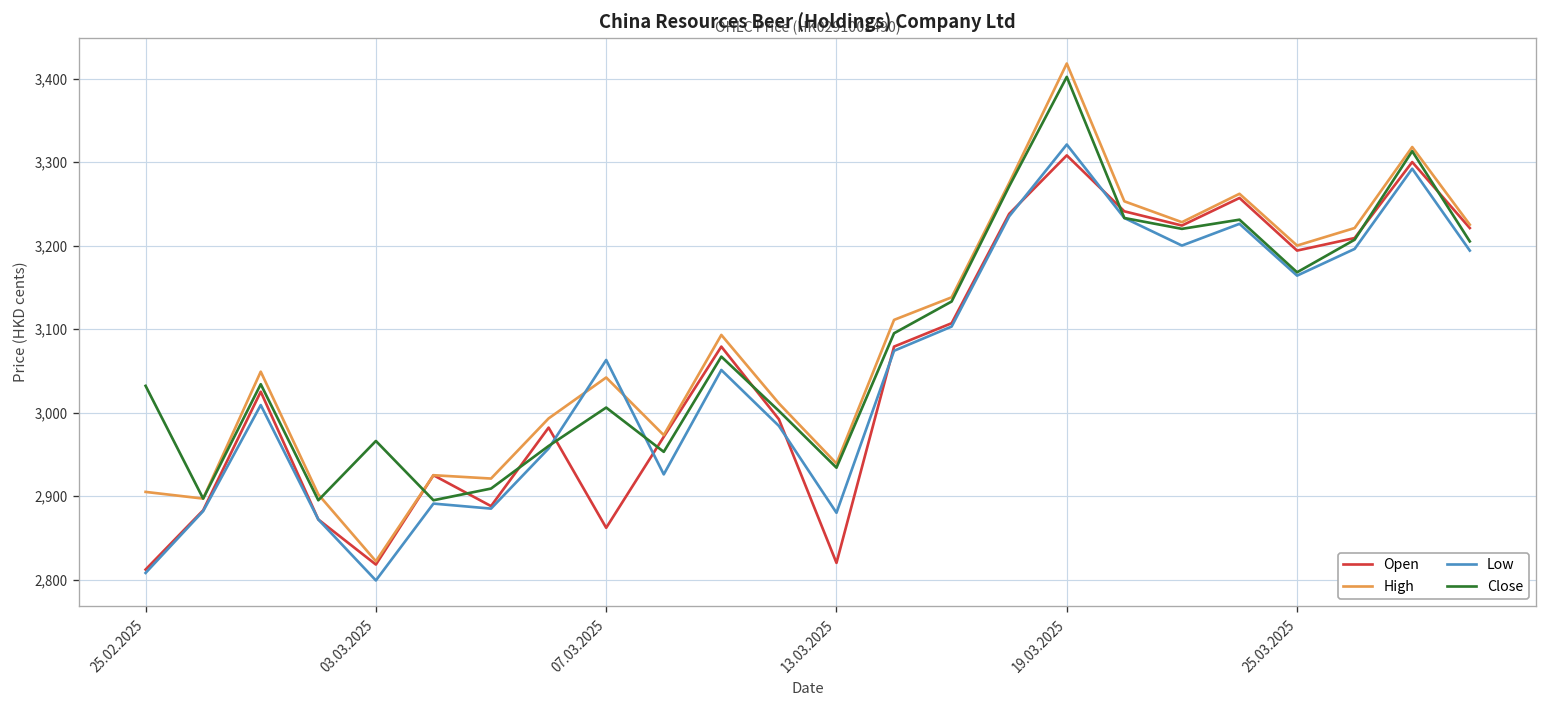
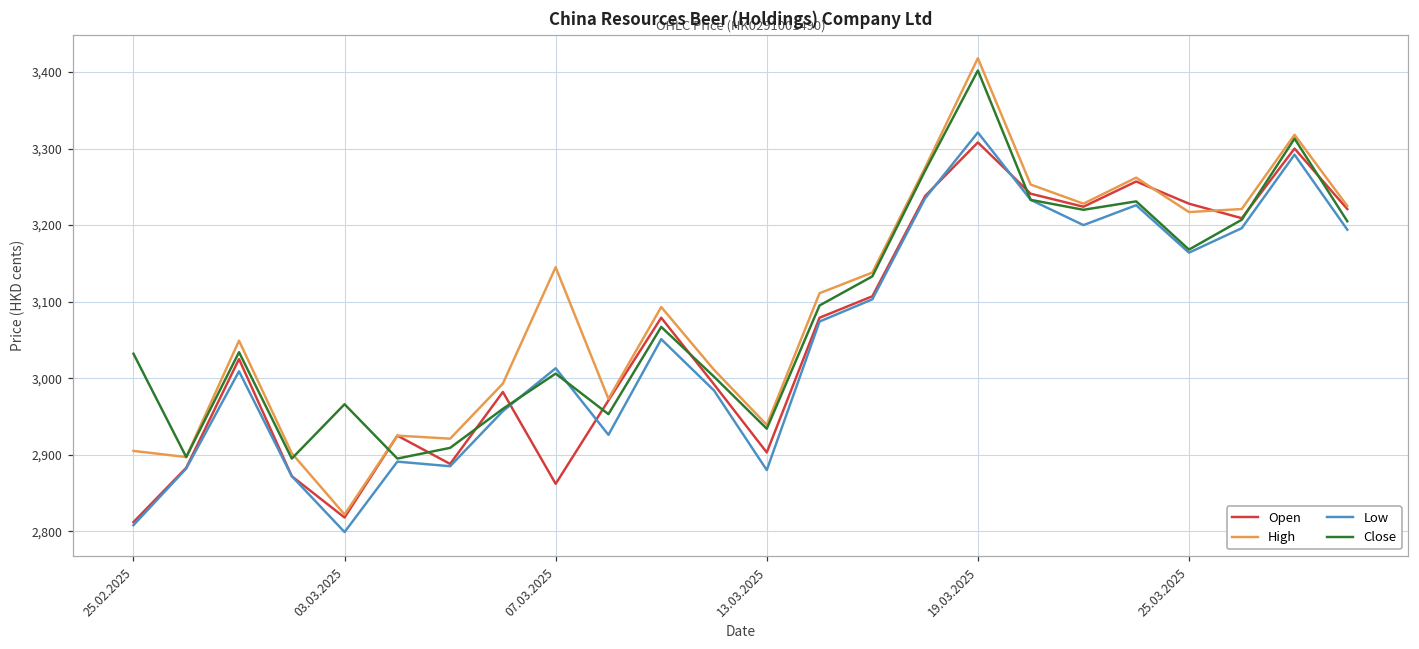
High, 07.03.2025: 3,040 -> 3,150
Low, 07.03.2025: 3,060 -> 3,010
Open, 13.03.2025: 2,820 -> 2,900
Open, 25.03.2025: 3,190 -> 3,230
High, 25.03.2025: 3,200 -> 3,220
